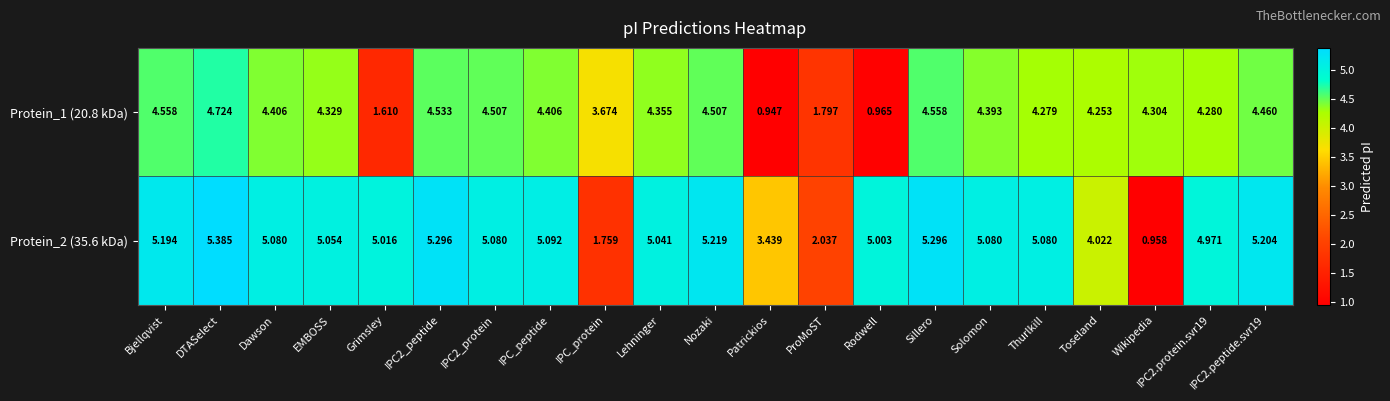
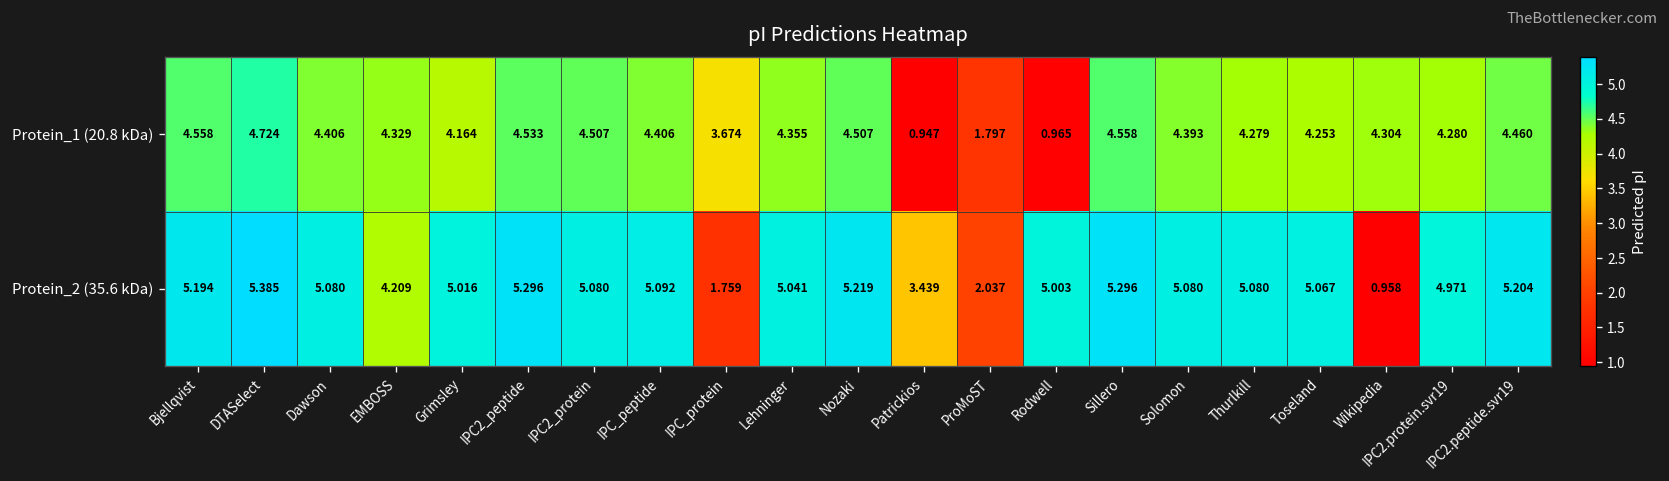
Protein_1 (20.8 kDa), Grimsley: 1.610 -> 4.164
Protein_2 (35.6 kDa), EMBOSS: 5.054 -> 4.209
Protein_2 (35.6 kDa), Toseland: 4.022 -> 5.067
